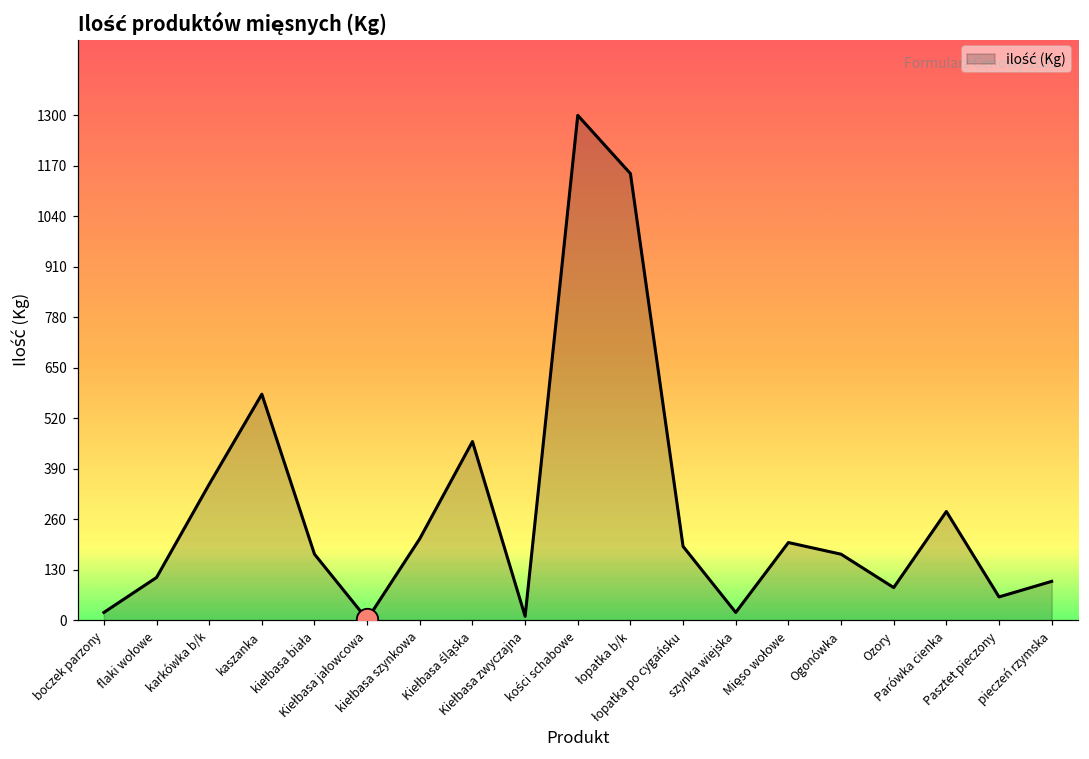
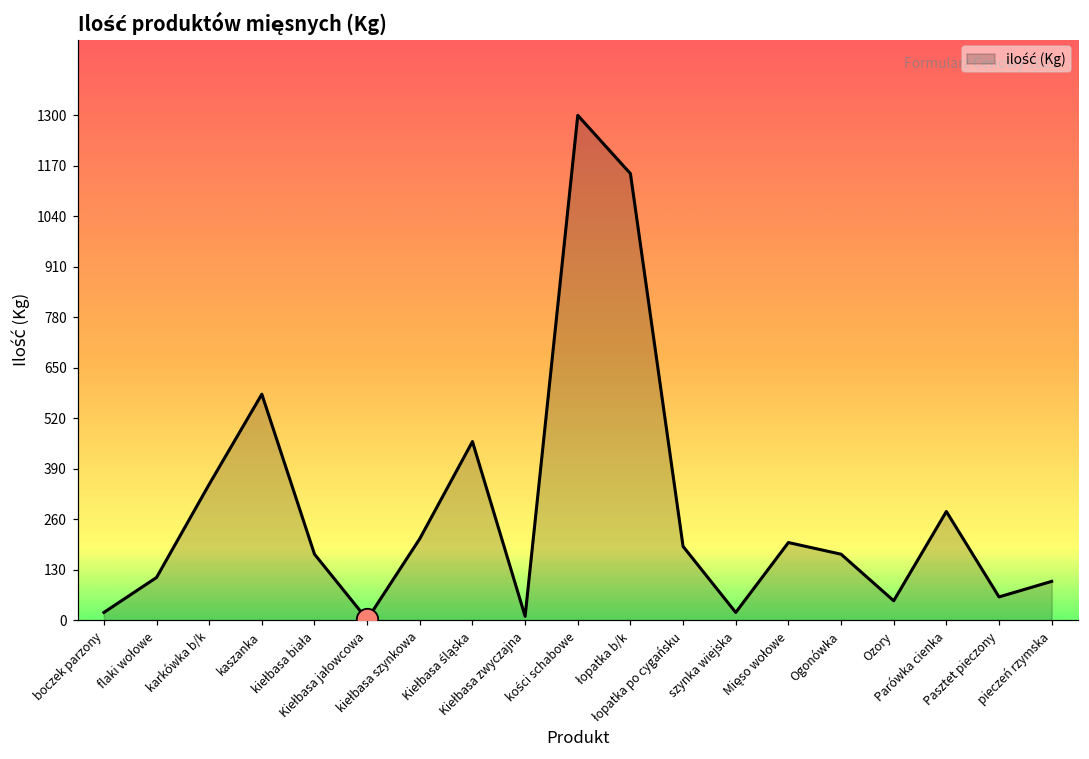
ilość (Kg), Ozory: 80 -> 50
